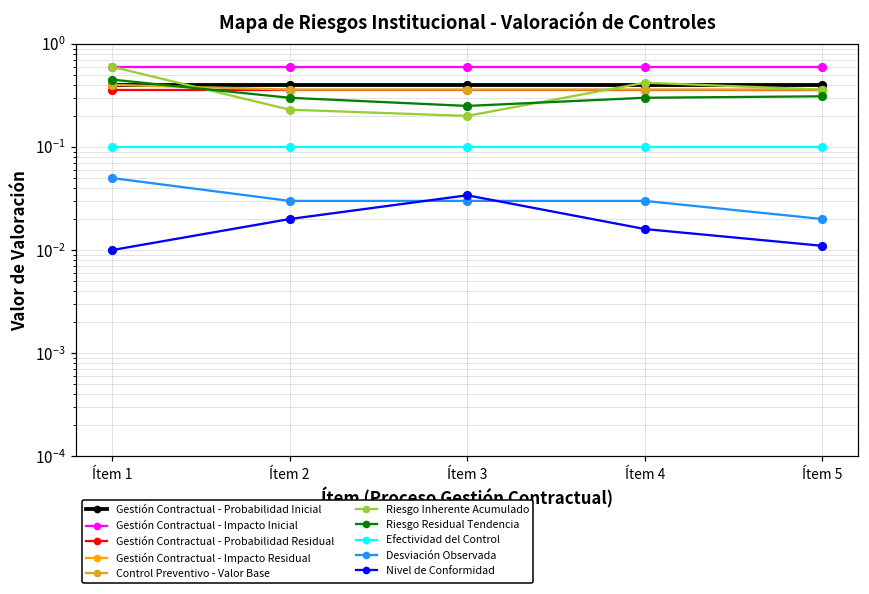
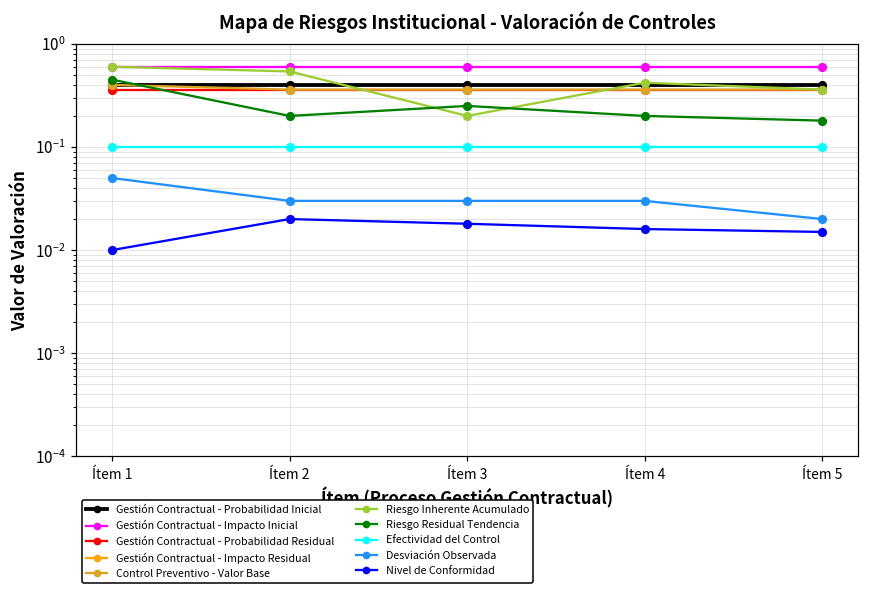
Riesgo Inherente Acumulado, Ítem 2: 0.23 -> 0.5
Riesgo Residual Tendencia, Ítem 2: 0.3 -> 0.2
Nivel de Conformidad, Ítem 3: 0.034 -> 0.018
Riesgo Residual Tendencia, Ítem 4: 0.3 -> 0.2
Riesgo Residual Tendencia, Ítem 5: 0.31 -> 0.18
Nivel de Conformidad, Ítem 5: 0.011 -> 0.015
